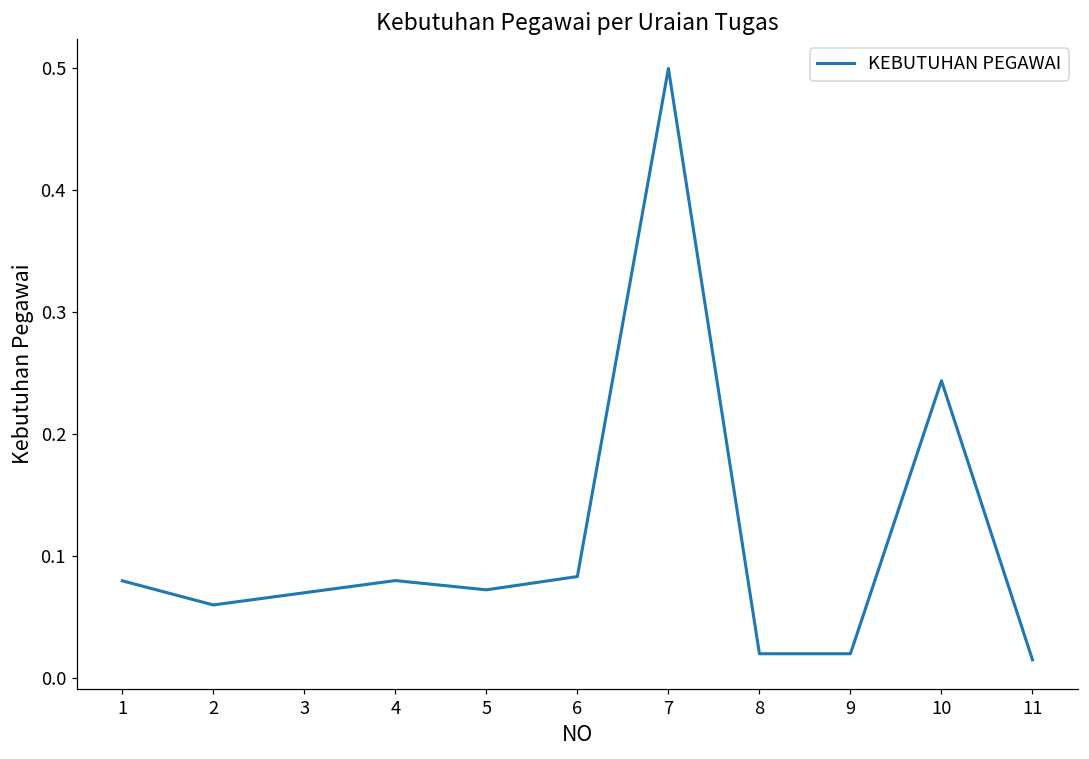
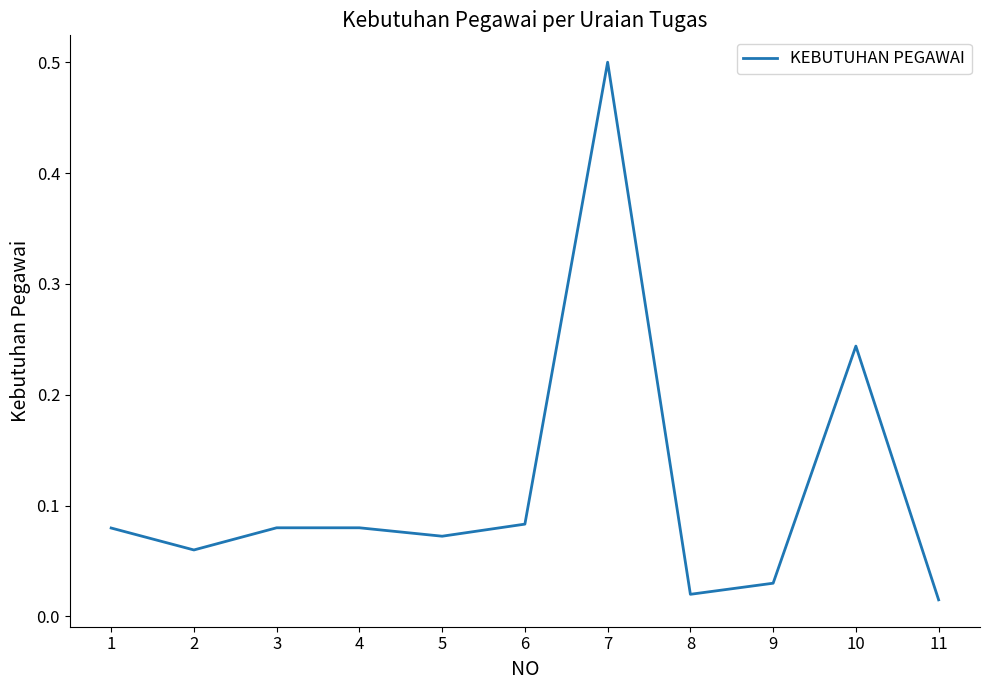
3: 0.07 -> 0.08
9: 0.02 -> 0.03
